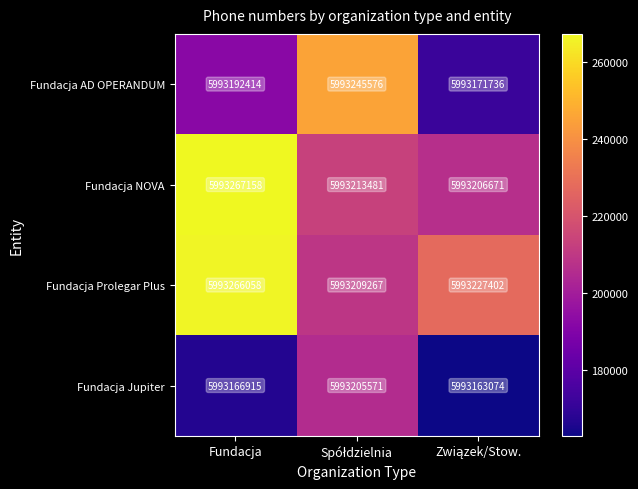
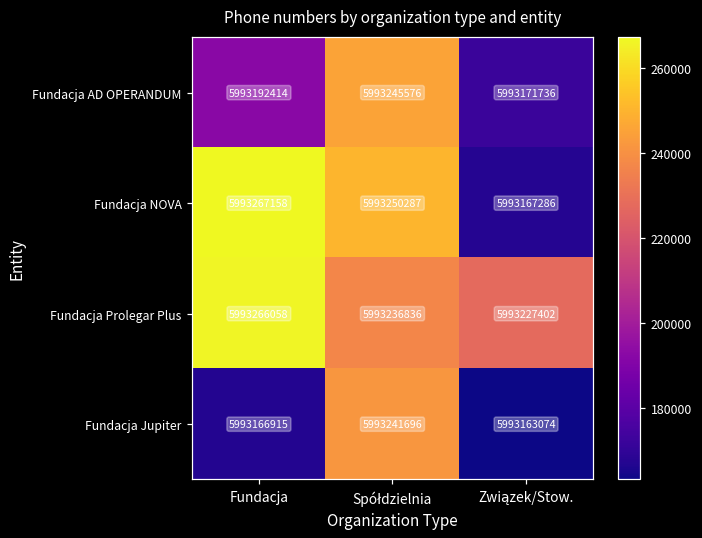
Fundacja NOVA, Spółdzielnia: 5993213481 -> 5993250287
Fundacja NOVA, Związek/Stow.: 5993206671 -> 5993167286
Fundacja Prolegar Plus, Spółdzielnia: 5993209267 -> 5993236836
Fundacja Jupiter, Spółdzielnia: 5993205571 -> 5993241696
